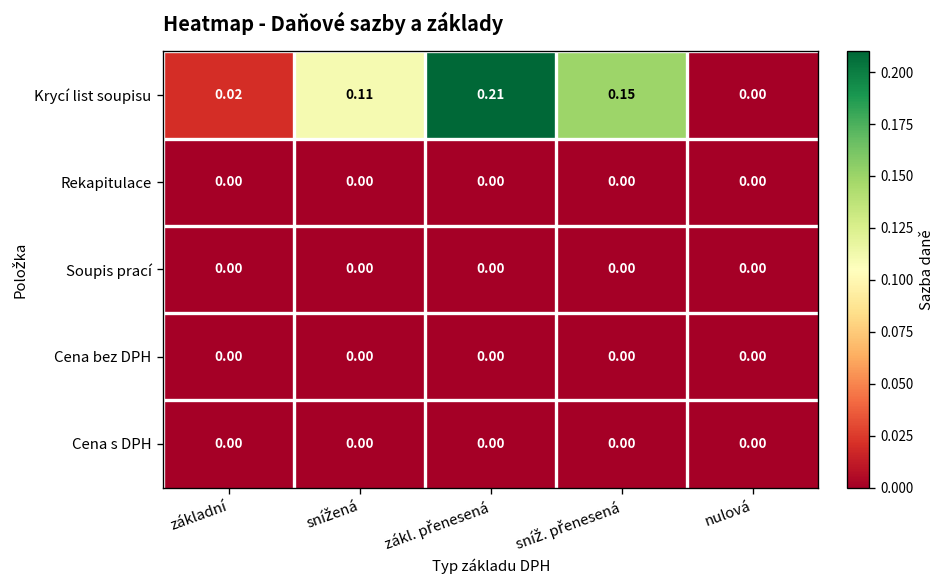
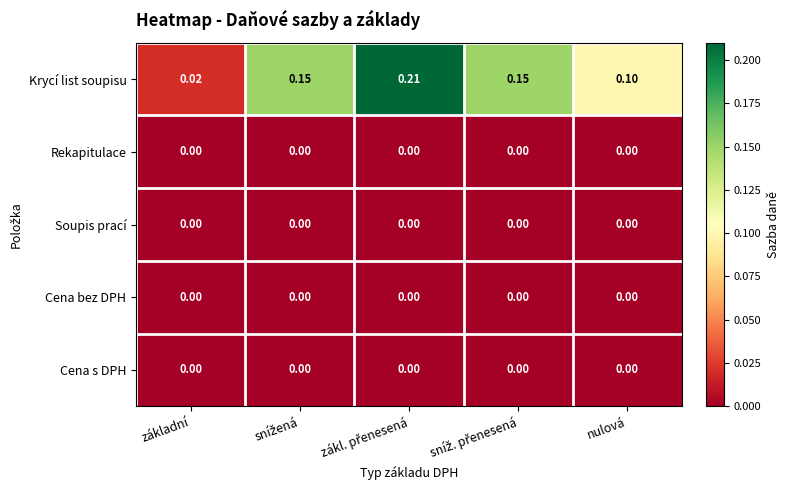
Krycí list soupisu, snížená: 0.11 -> 0.15
Krycí list soupisu, nulová: 0.00 -> 0.10
